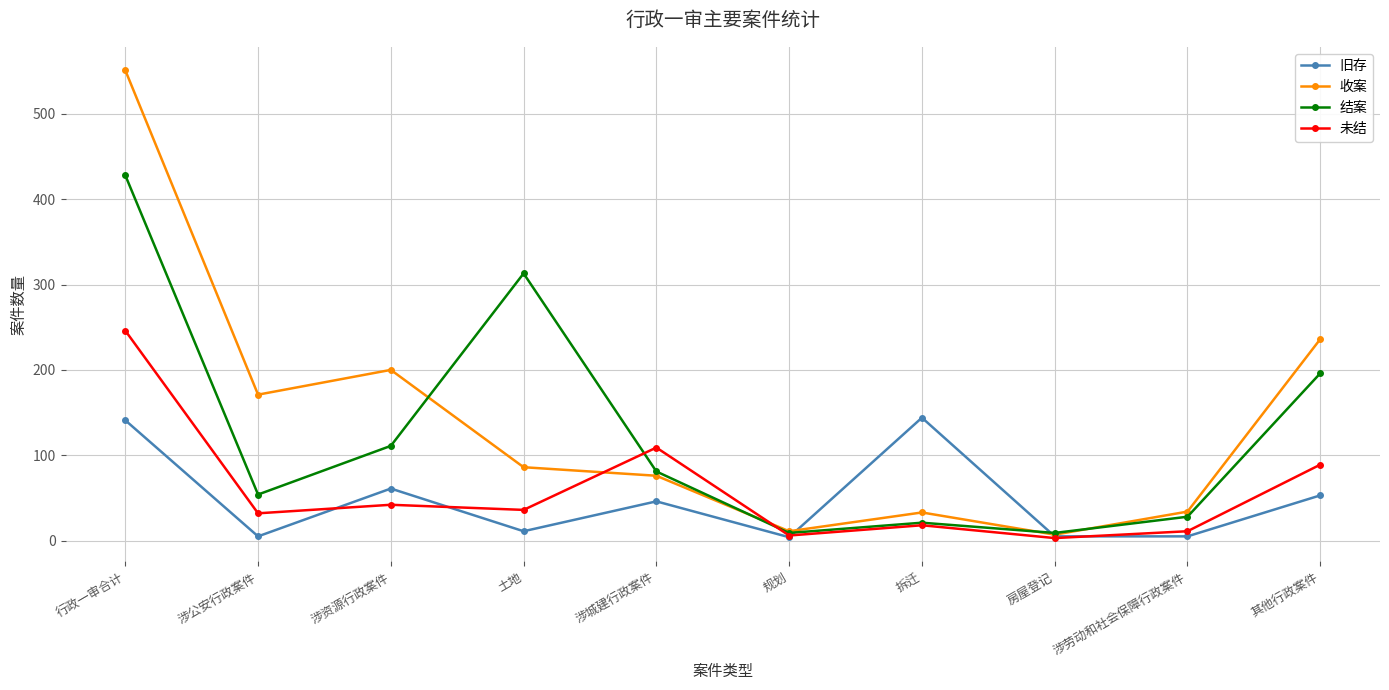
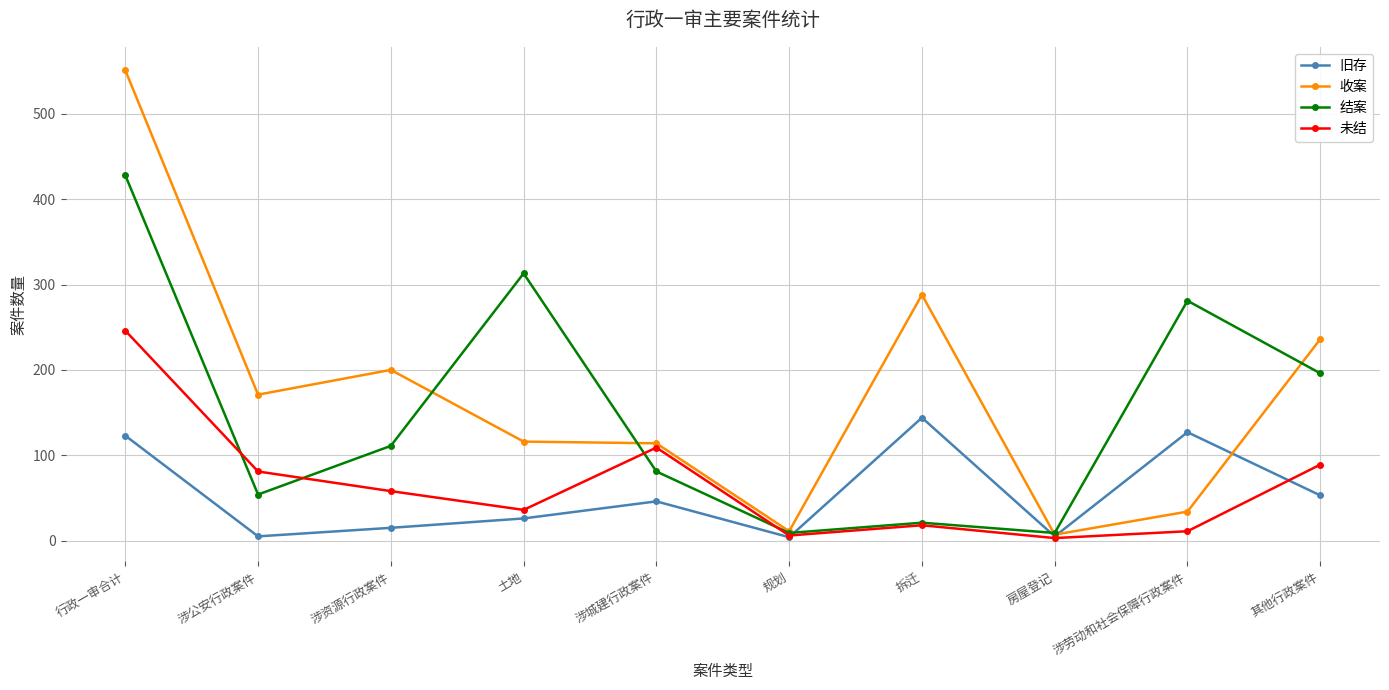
旧存, 行政一审合计: 140 -> 120
未结, 涉公安行政案件: 30 -> 80
旧存, 涉资源行政案件: 60 -> 20
未结, 涉资源行政案件: 40 -> 60
旧存, 土地: 10 -> 30
收案, 土地: 90 -> 120
收案, 涉城建行政案件: 80 -> 110
收案, 拆迁: 30 -> 290
旧存, 涉劳动和社会保障行政案件: 10 -> 130
结案, 涉劳动和社会保障行政案件: 30 -> 280
